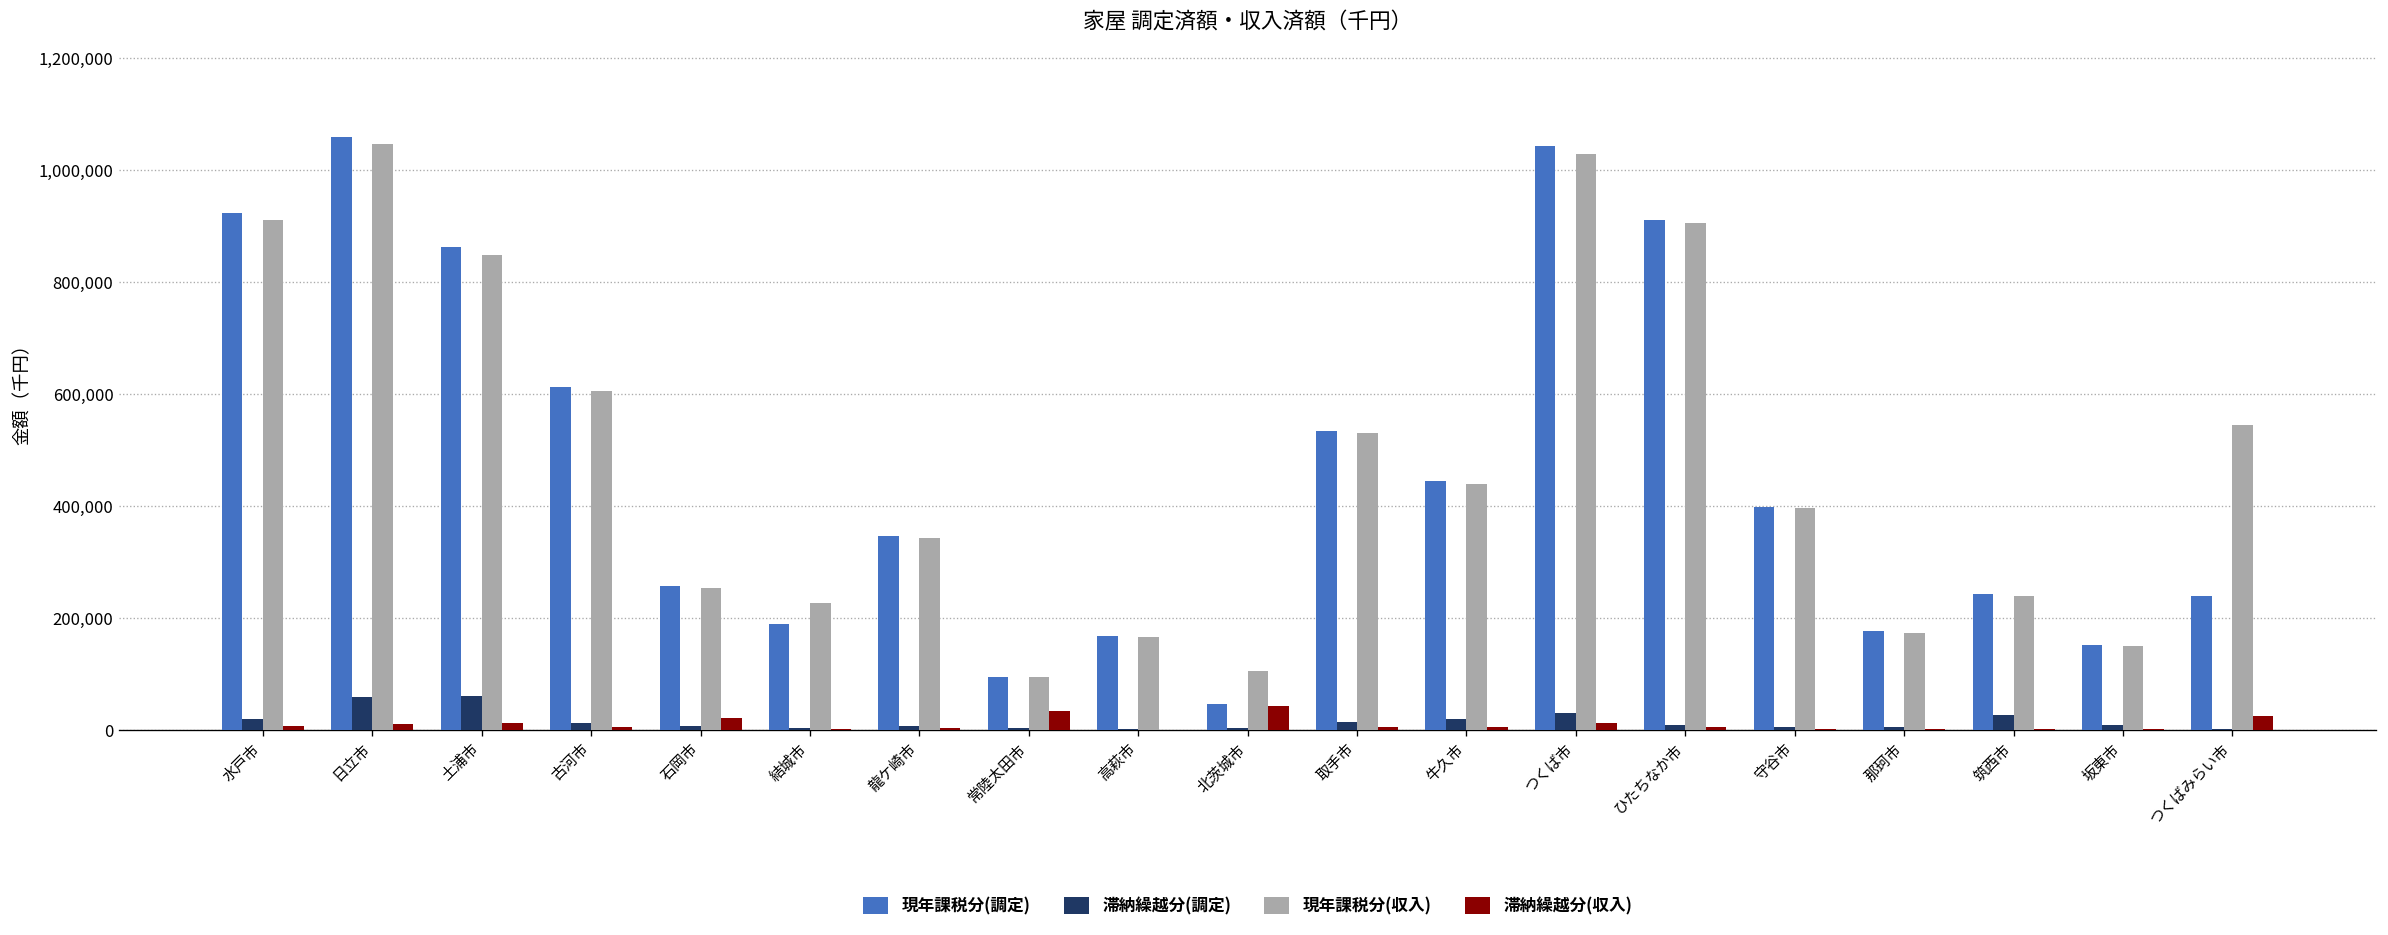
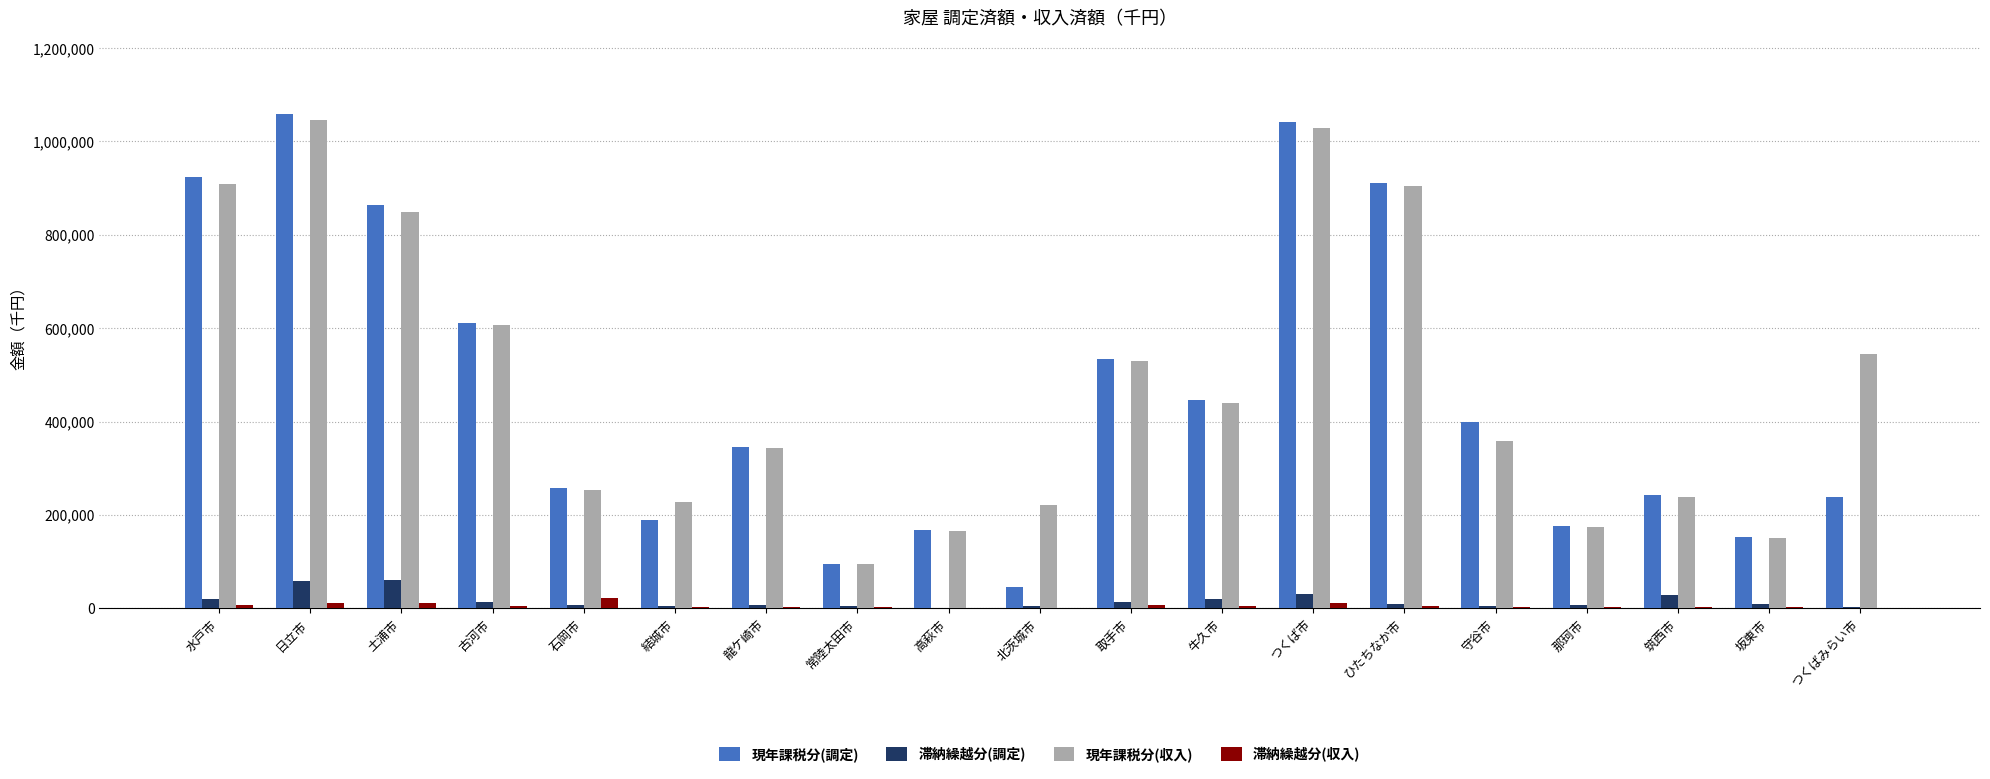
滞納繰越分(収入), 常陸太田市: 30,000 -> 0
現年課税分(収入), 北茨城市: 100,000 -> 220,000
滞納繰越分(収入), 北茨城市: 40,000 -> 0
現年課税分(収入), 守谷市: 400,000 -> 360,000
滞納繰越分(収入), つくばみらい市: 30,000 -> 0
